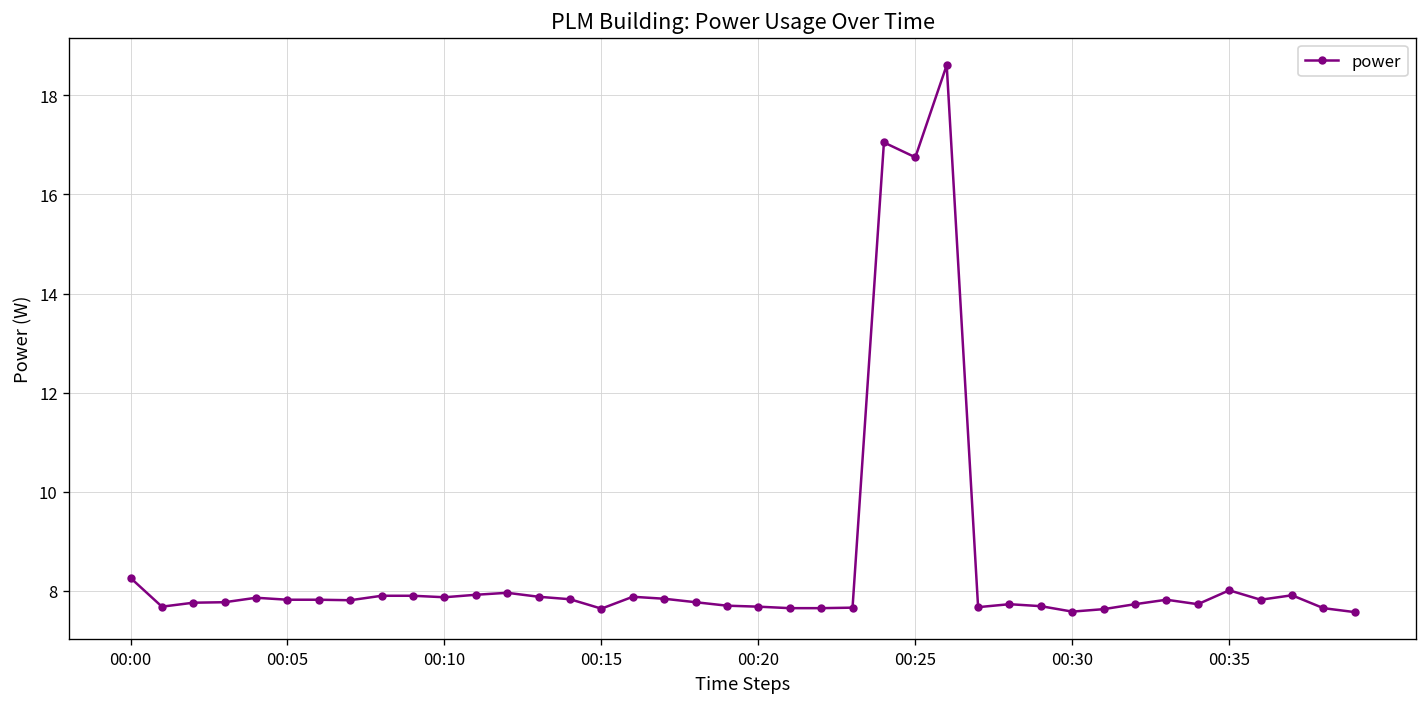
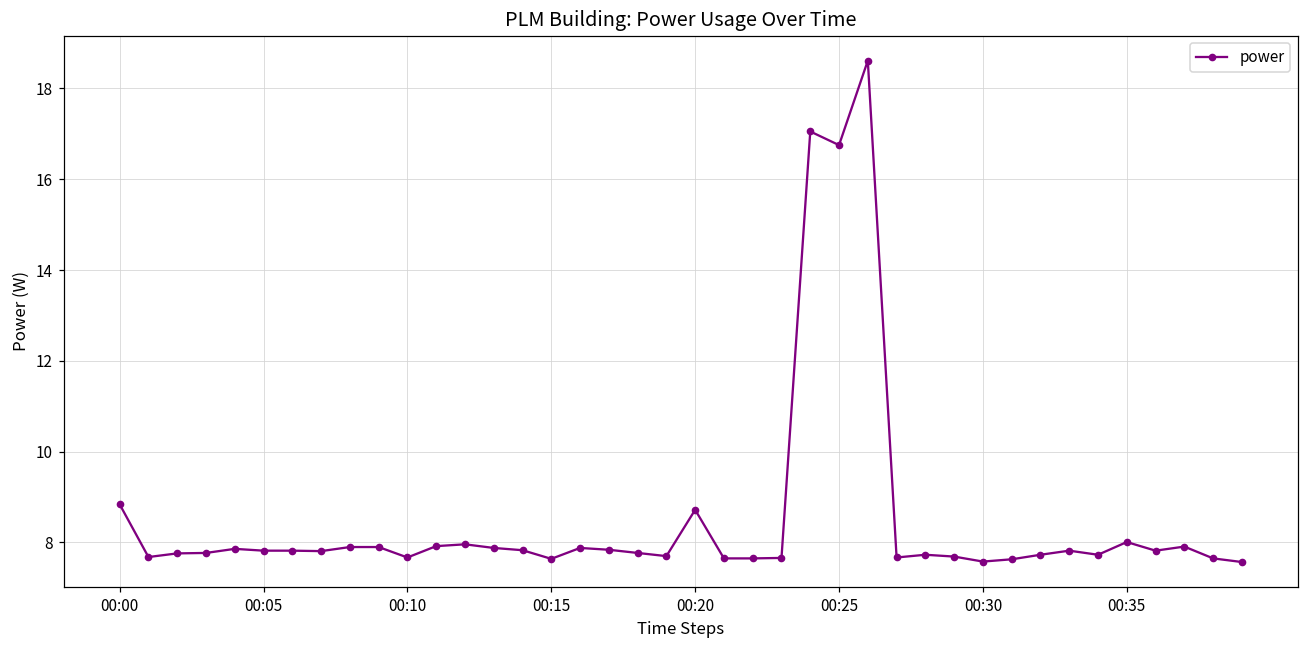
00:00: 8.3 -> 8.8
00:10: 7.9 -> 7.7
00:20: 7.7 -> 8.7
